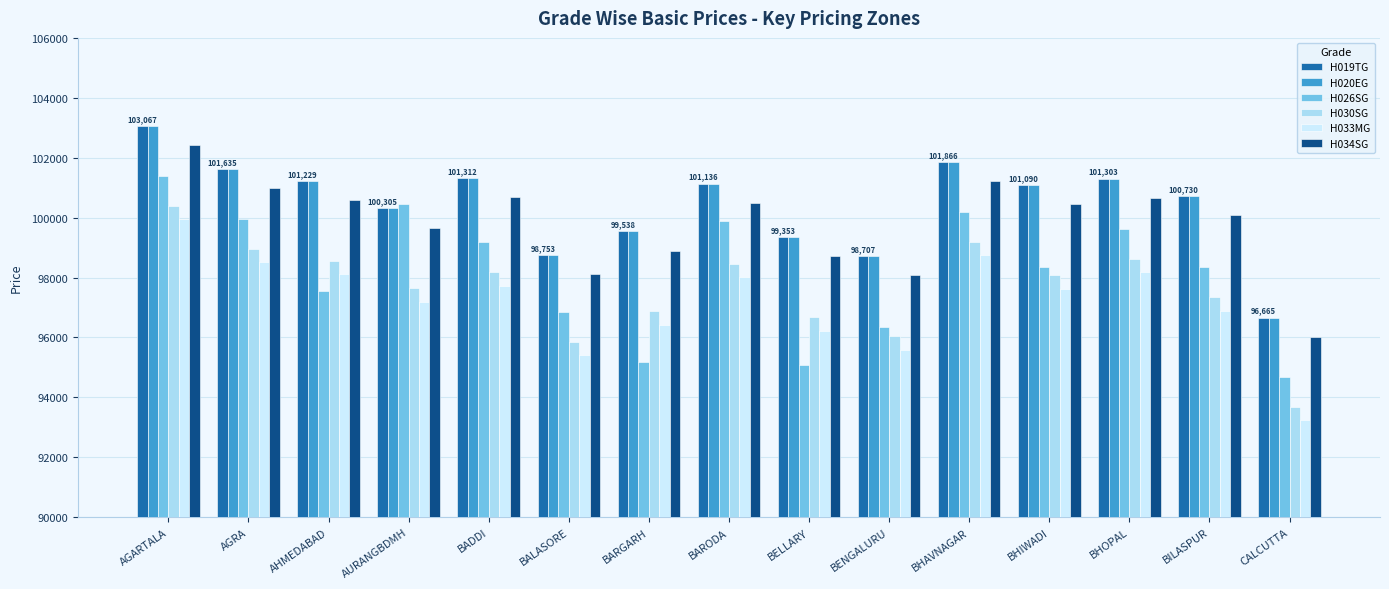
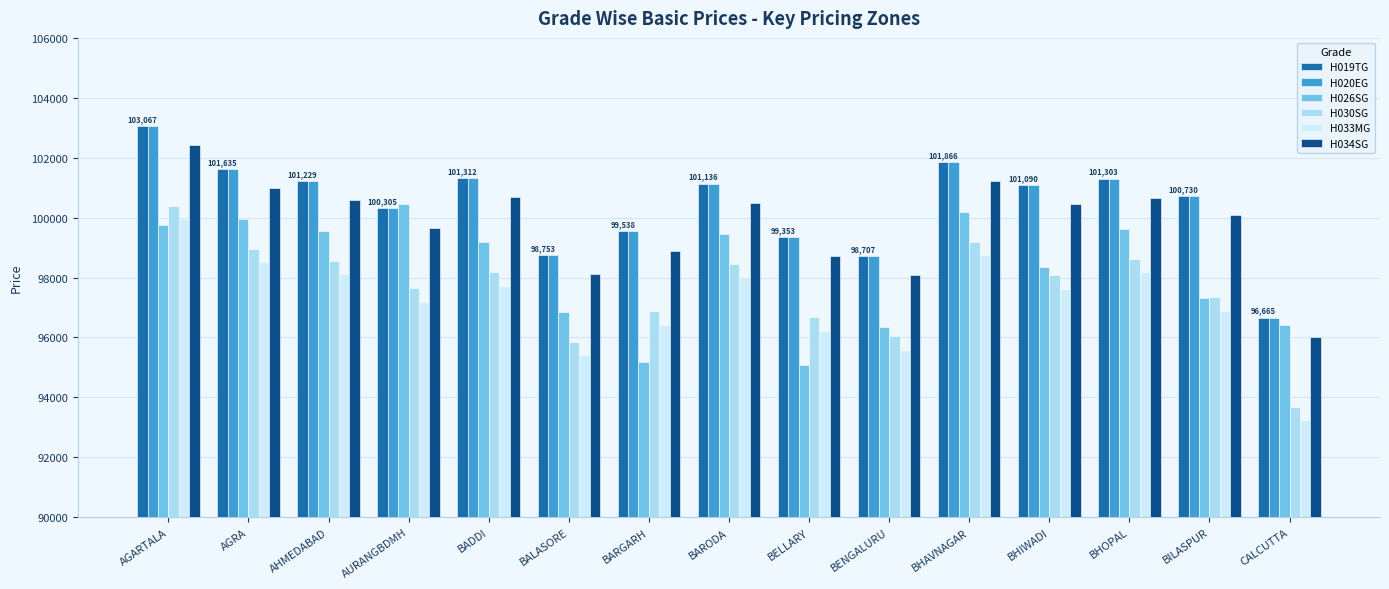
H026SG, AGARTALA: 101400 -> 99700
H026SG, AHMEDABAD: 97600 -> 99600
H026SG, BARODA: 99900 -> 99500
H026SG, BILASPUR: 98300 -> 97300
H026SG, CALCUTTA: 94700 -> 96400
